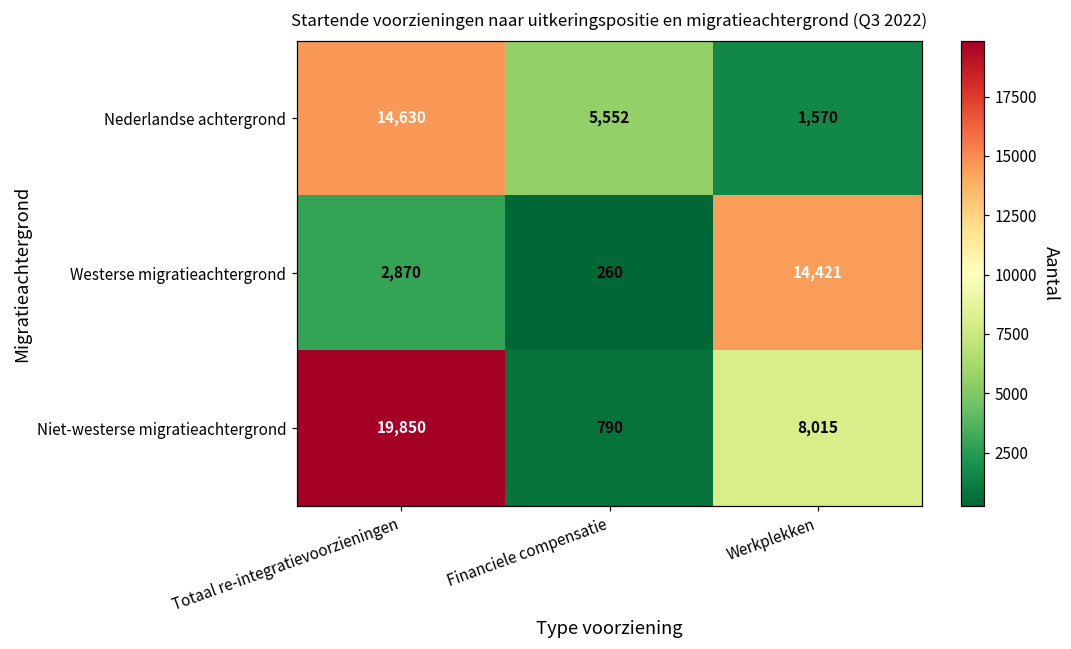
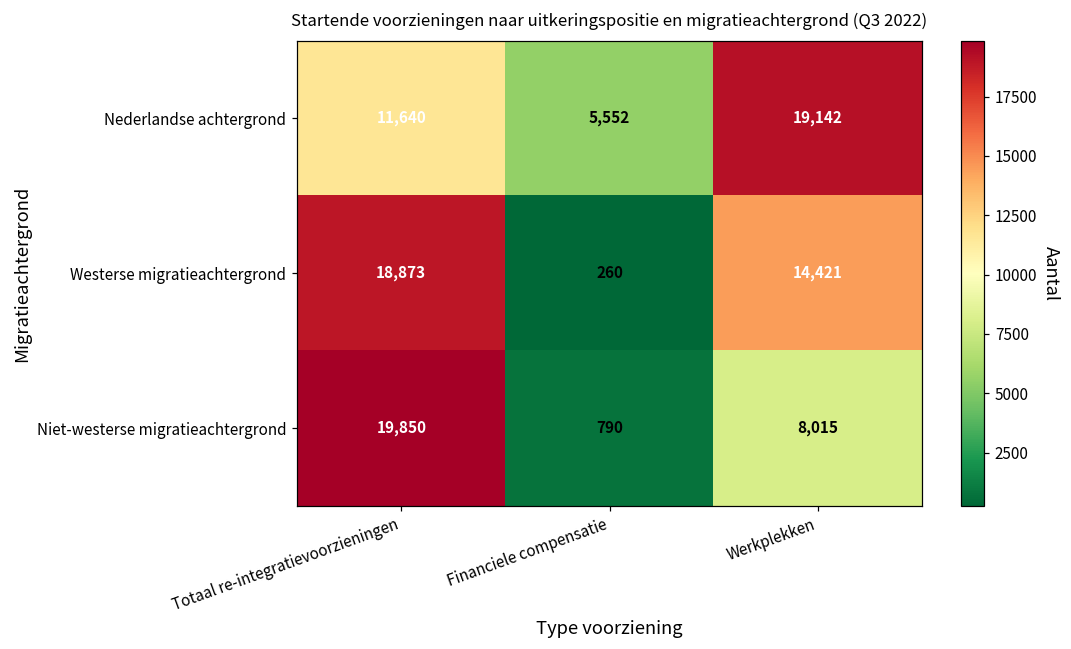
Nederlandse achtergrond, Totaal re-integratievoorzieningen: 14,630 -> 11,640
Nederlandse achtergrond, Werkplekken: 1,570 -> 19,142
Westerse migratieachtergrond, Totaal re-integratievoorzieningen: 2,870 -> 18,873
